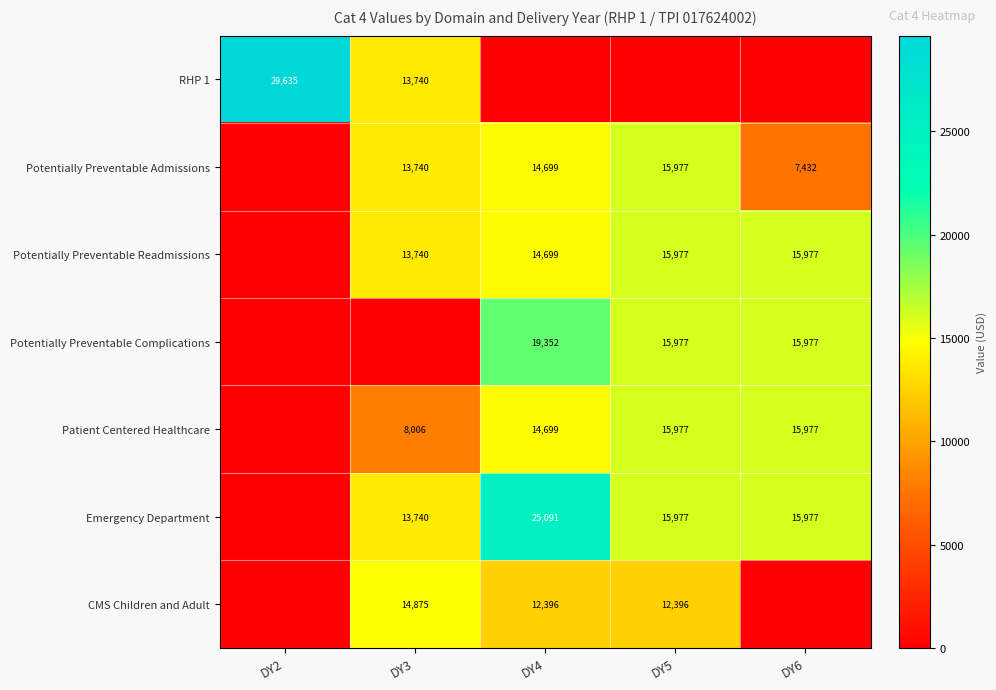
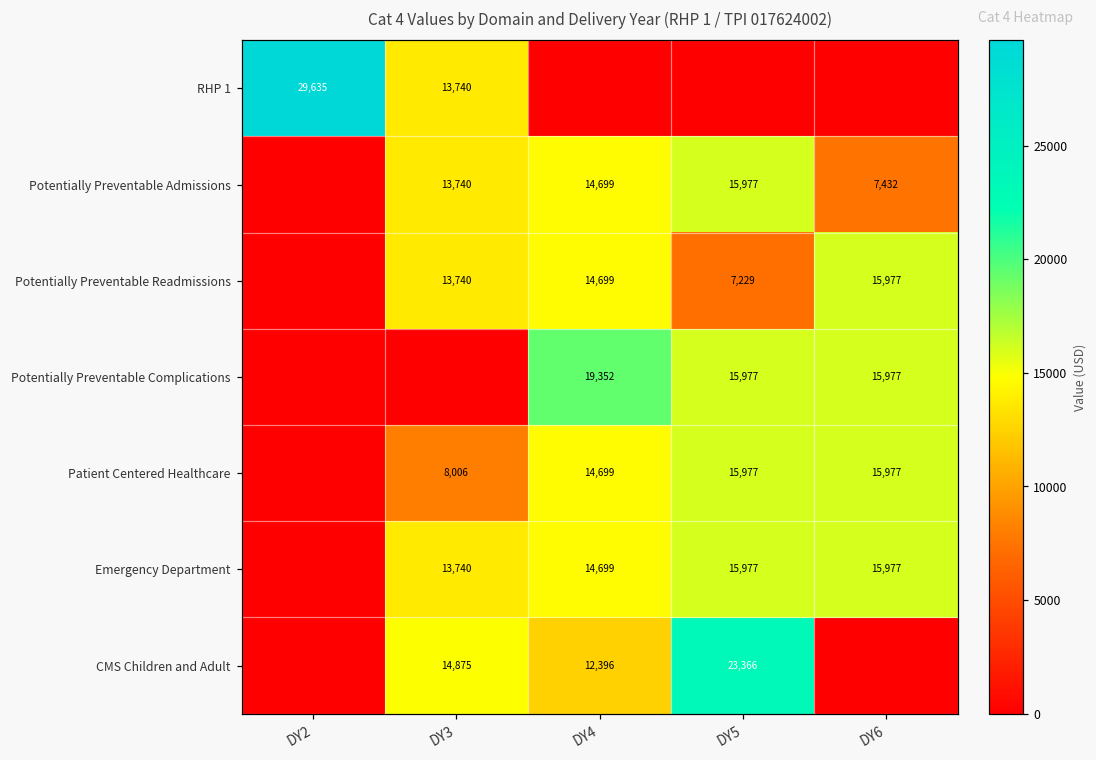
Potentially Preventable Readmissions, DY5: 15,977 -> 7,229
Emergency Department, DY4: 25,091 -> 14,699
CMS Children and Adult, DY5: 12,396 -> 23,366
